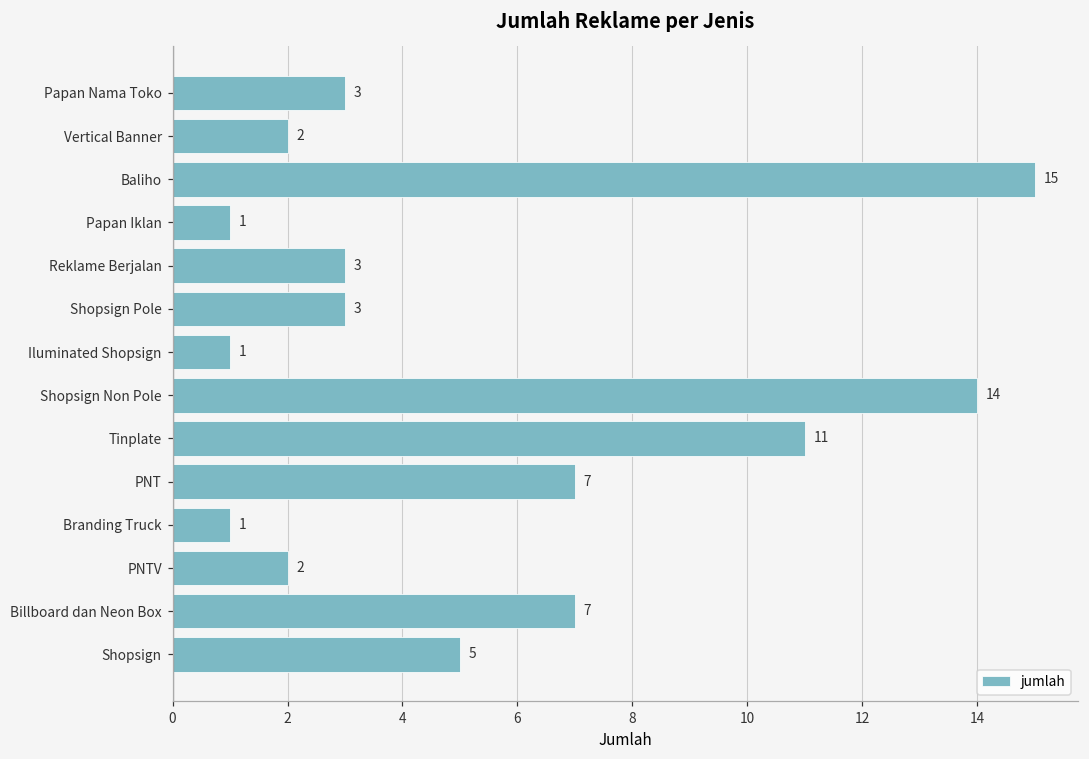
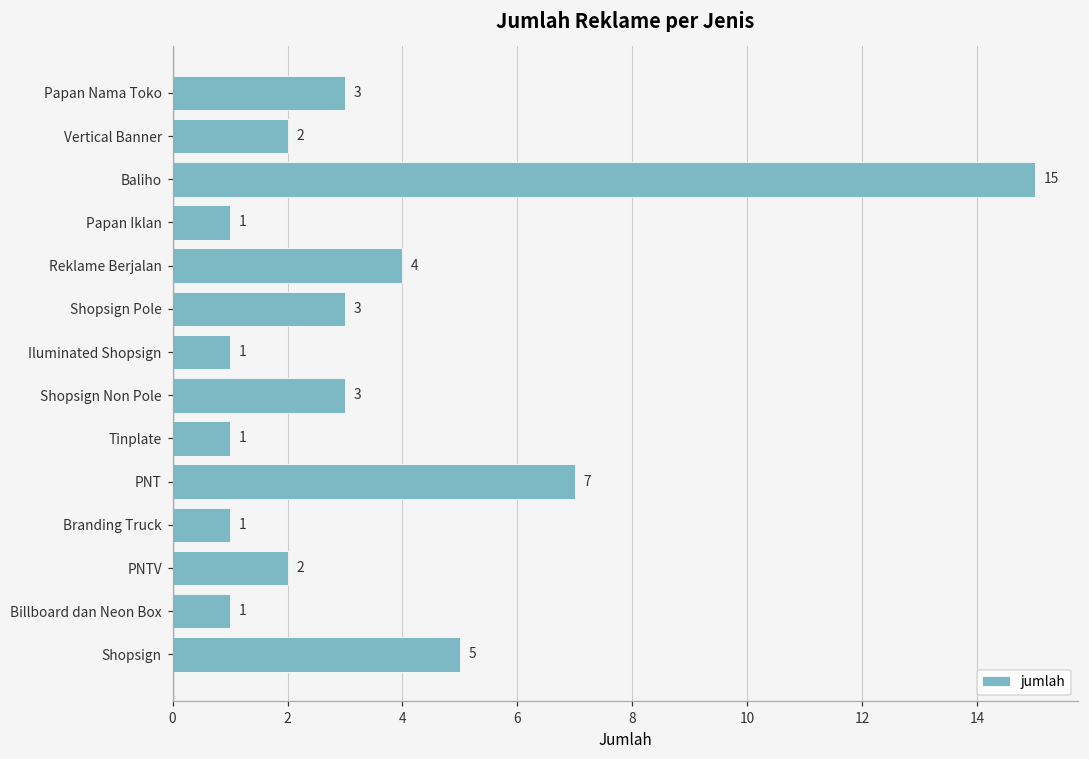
Reklame Berjalan: 3 -> 4
Shopsign Non Pole: 14 -> 3
Tinplate: 11 -> 1
Billboard dan Neon Box: 7 -> 1
